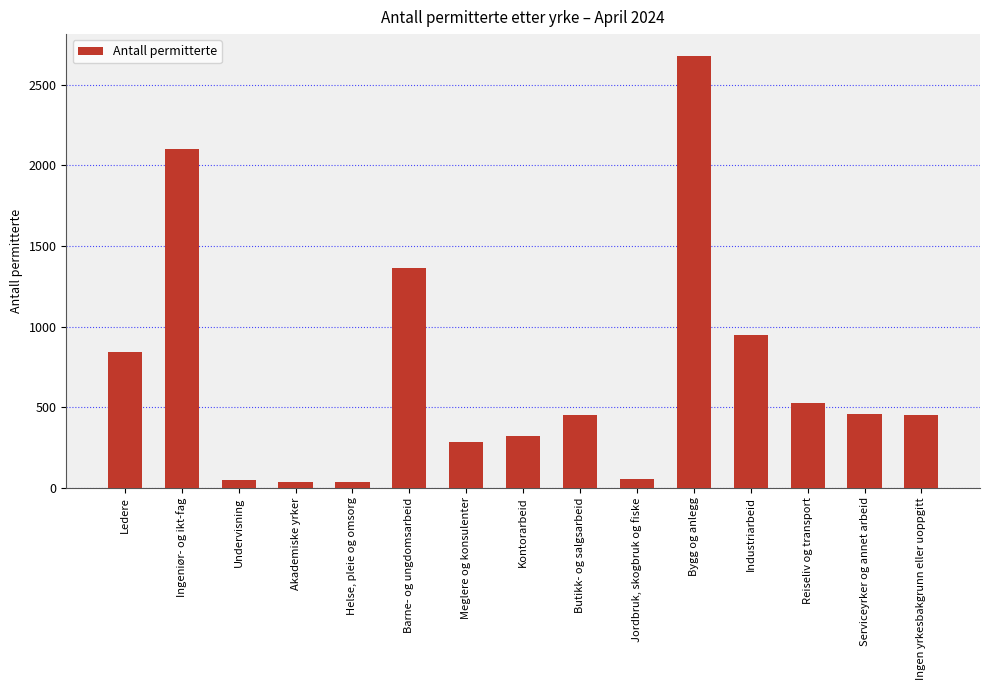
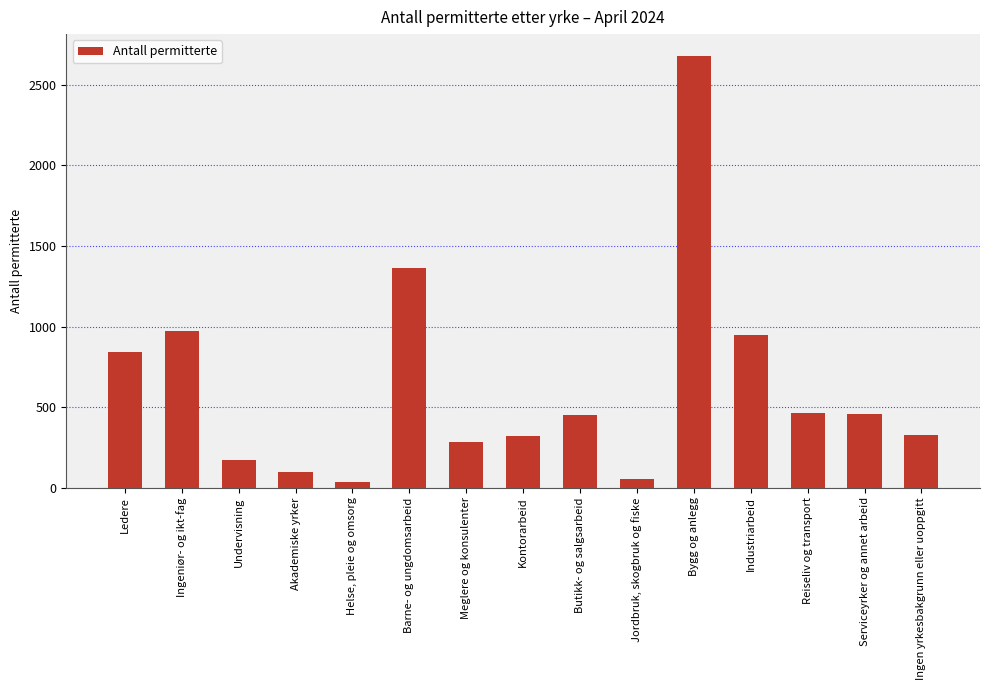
Ingeniør- og ikt-fag: 2100 -> 980
Undervisning: 50 -> 170
Akademiske yrker: 30 -> 100
Reiseliv og transport: 530 -> 470
Ingen yrkesbakgrunn eller uoppgitt: 450 -> 320
